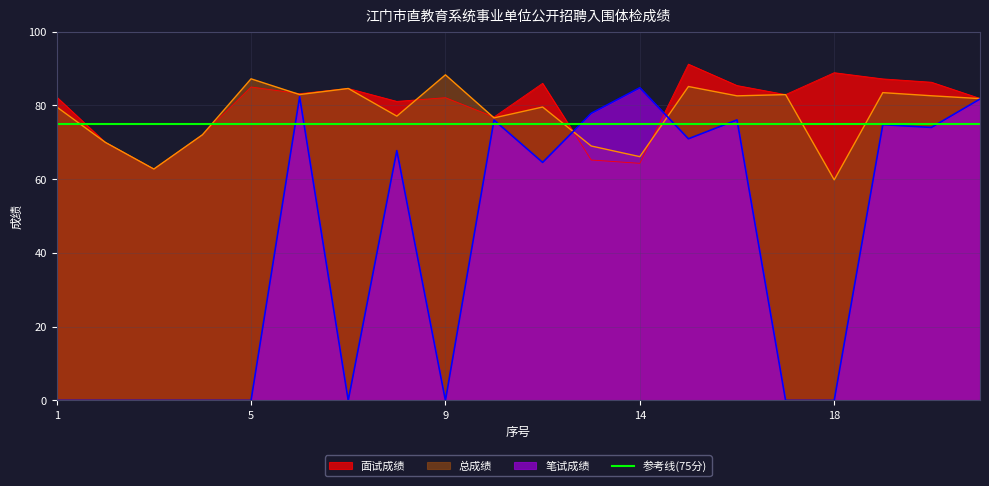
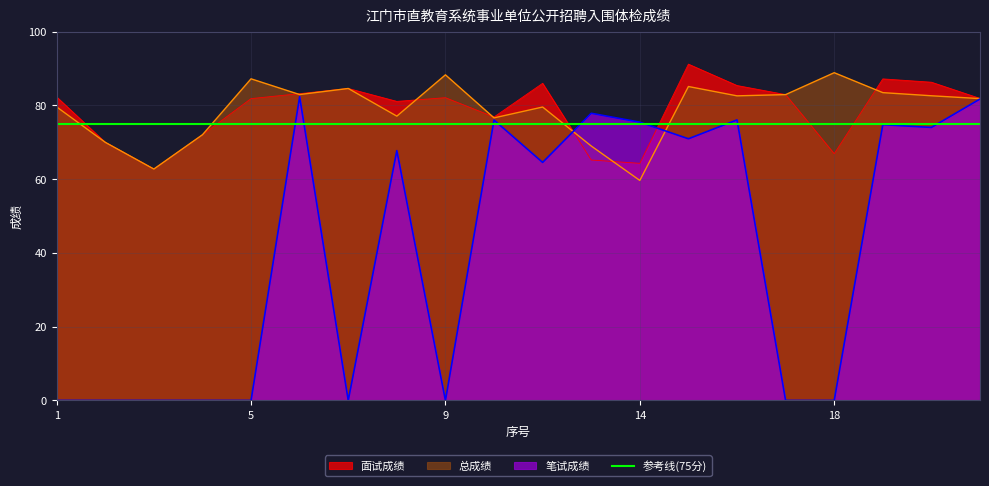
面试成绩, 5: 85 -> 82
总成绩, 14: 66 -> 60
笔试成绩, 14: 85 -> 75
面试成绩, 18: 89 -> 67
总成绩, 18: 60 -> 89
